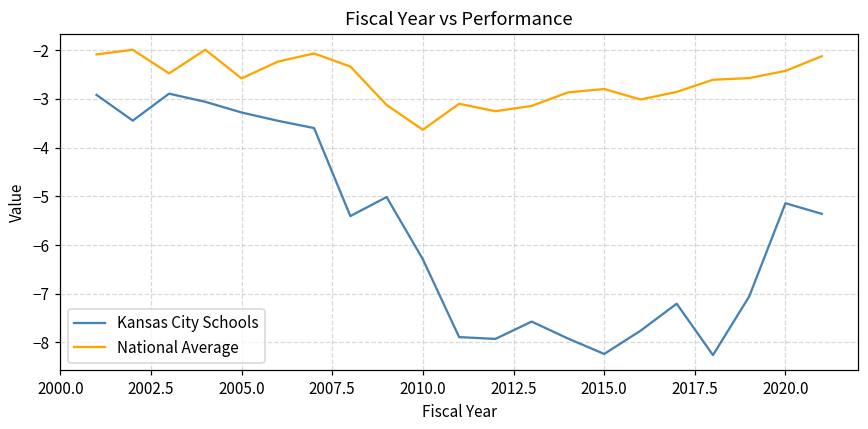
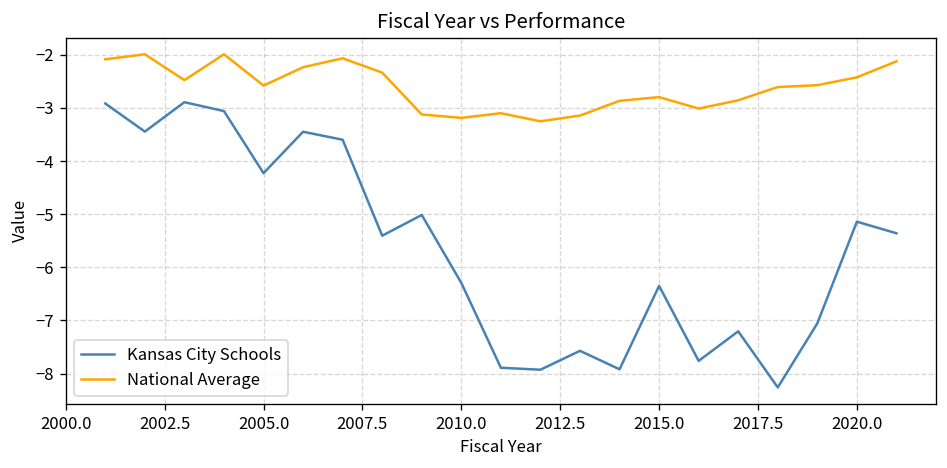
Kansas City Schools, 2005.0: -3.3 -> -4.2
National Average, 2010.0: -3.6 -> -3.2
Kansas City Schools, 2015.0: -8.2 -> -6.3
